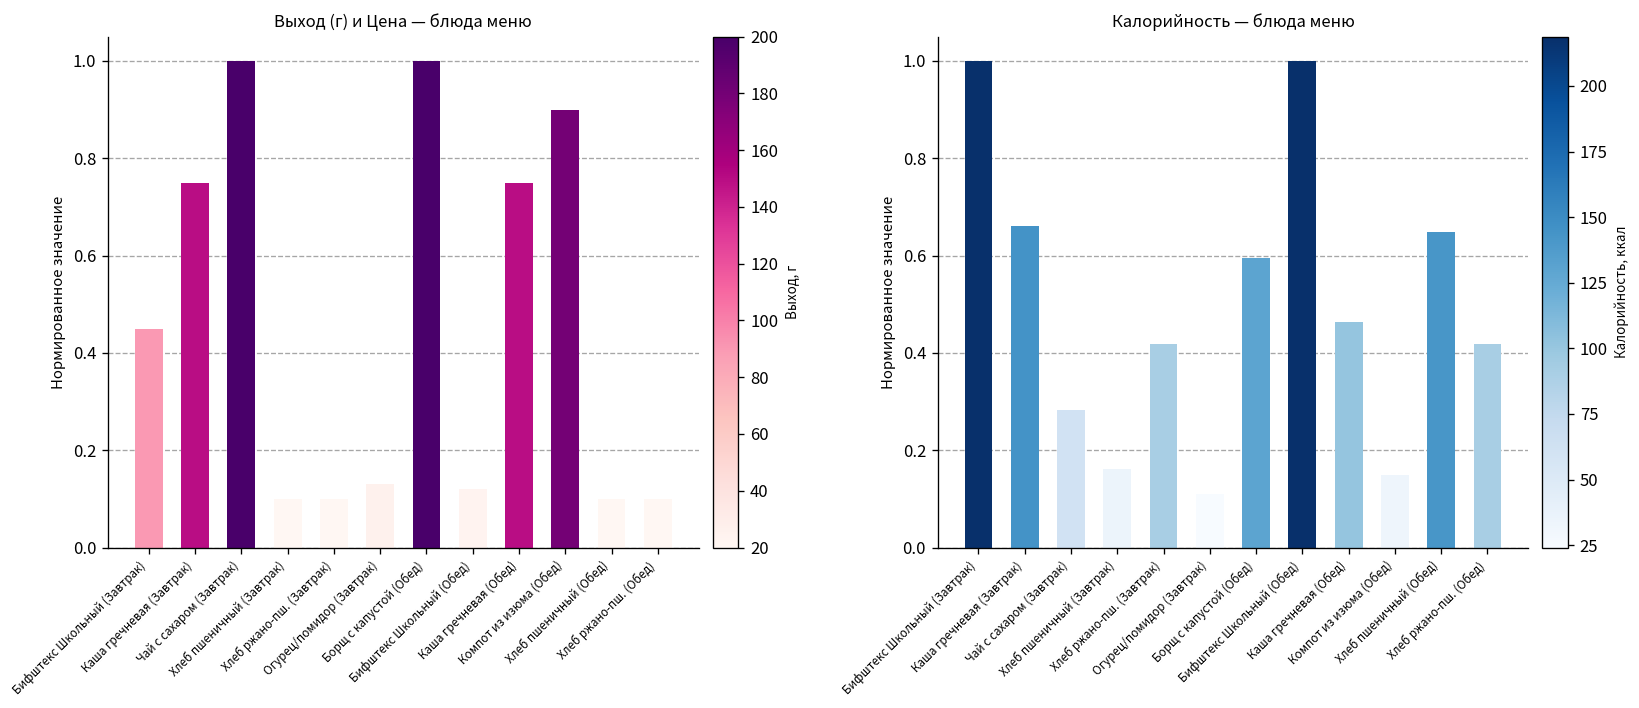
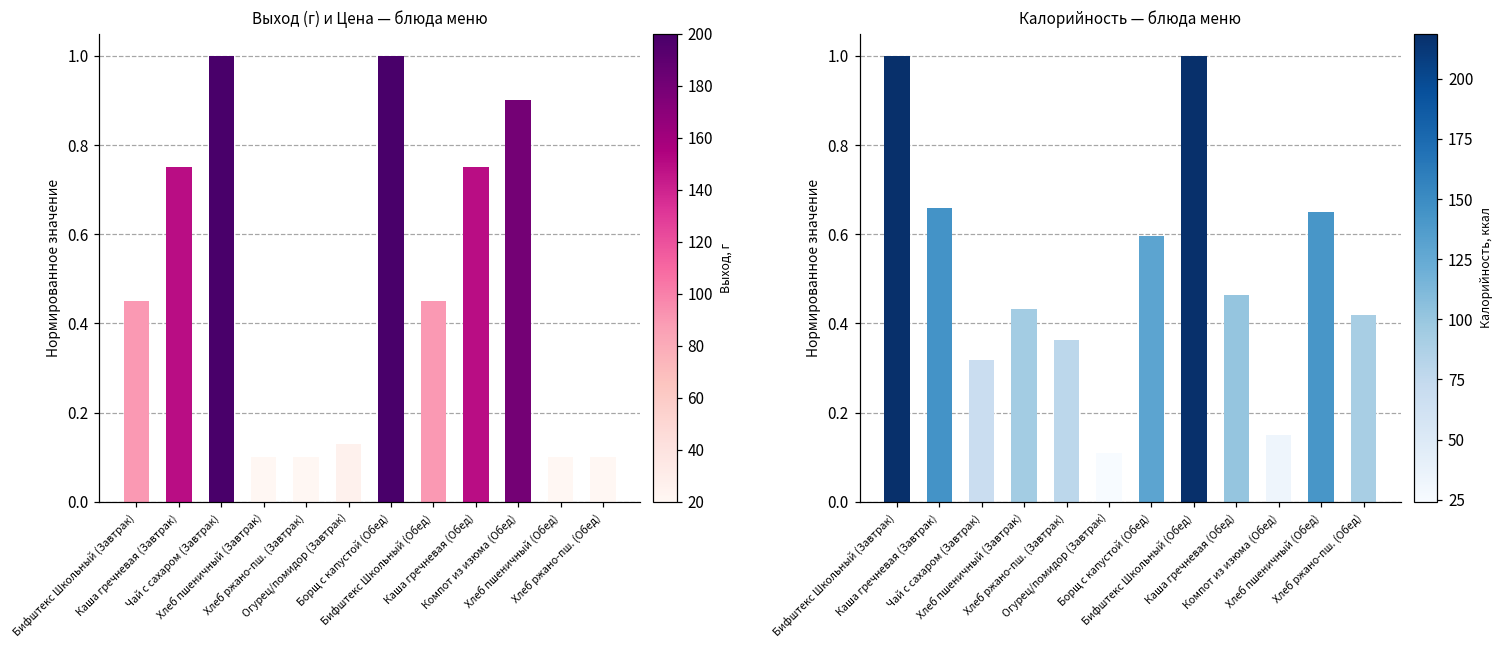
Выход (г) и Цена — блюда меню, Бифштекс Школьный (Обед): 0.12 -> 0.45
Калорийность — блюда меню, Чай с сахаром (Завтрак): 0.28 -> 0.32
Калорийность — блюда меню, Хлеб пшеничный (Завтрак): 0.16 -> 0.43
Калорийность — блюда меню, Хлеб ржано-пш. (Завтрак): 0.42 -> 0.36
